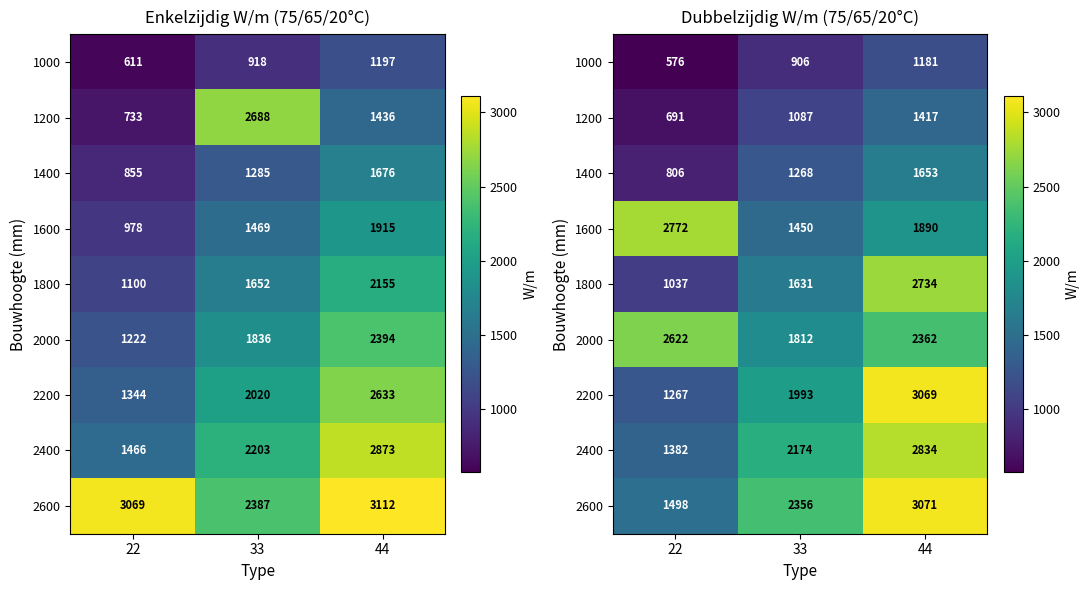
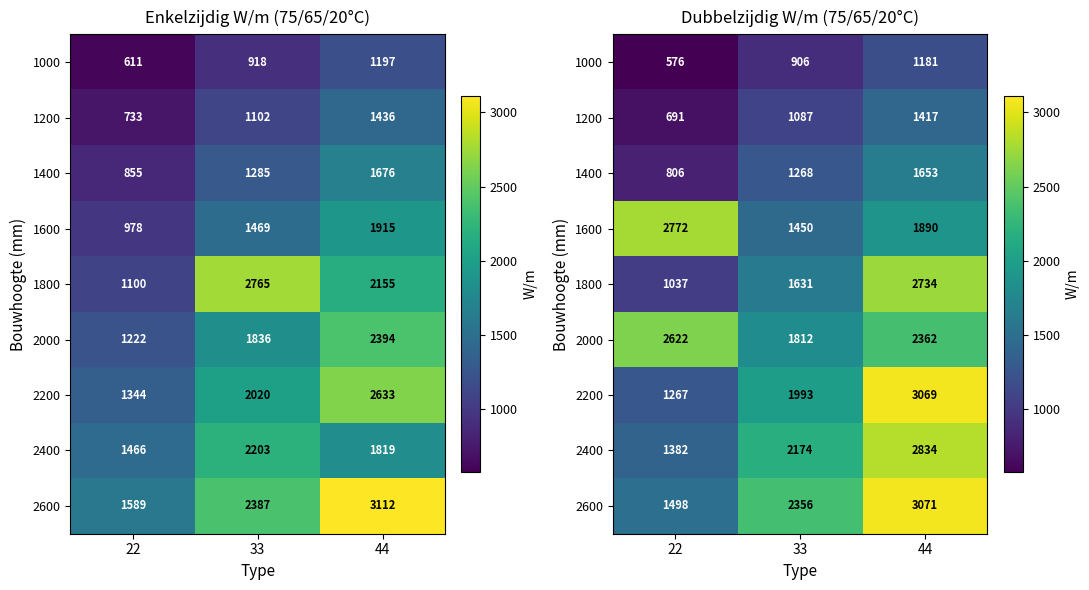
Enkelzijdig W/m (75/65/20°C), 1200, 33: 2688 -> 1102
Enkelzijdig W/m (75/65/20°C), 1800, 33: 1652 -> 2765
Enkelzijdig W/m (75/65/20°C), 2400, 44: 2873 -> 1819
Enkelzijdig W/m (75/65/20°C), 2600, 22: 3069 -> 1589
